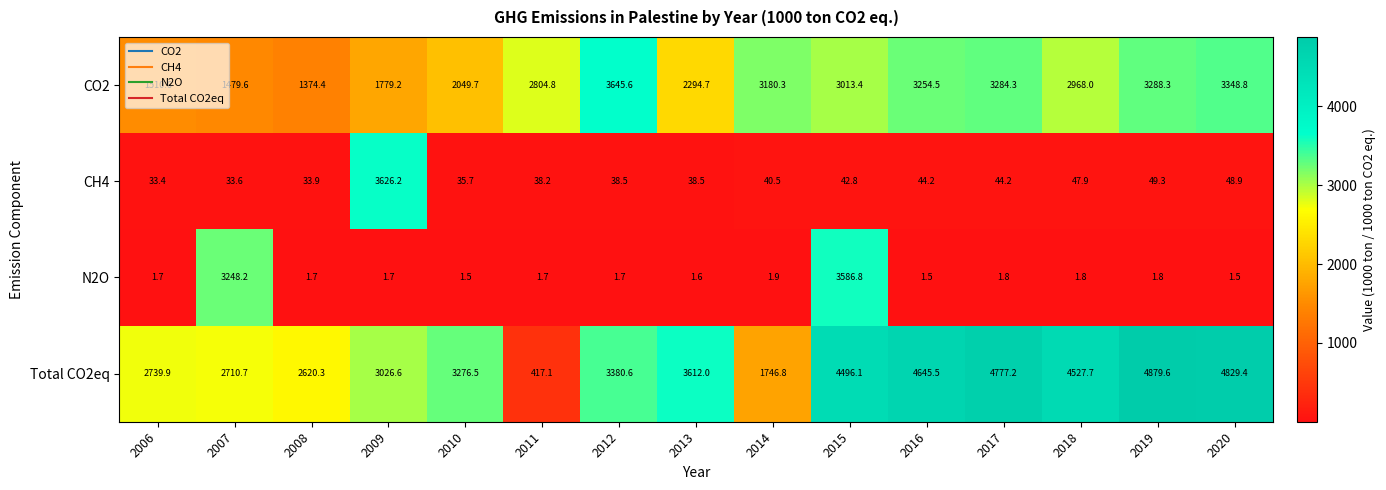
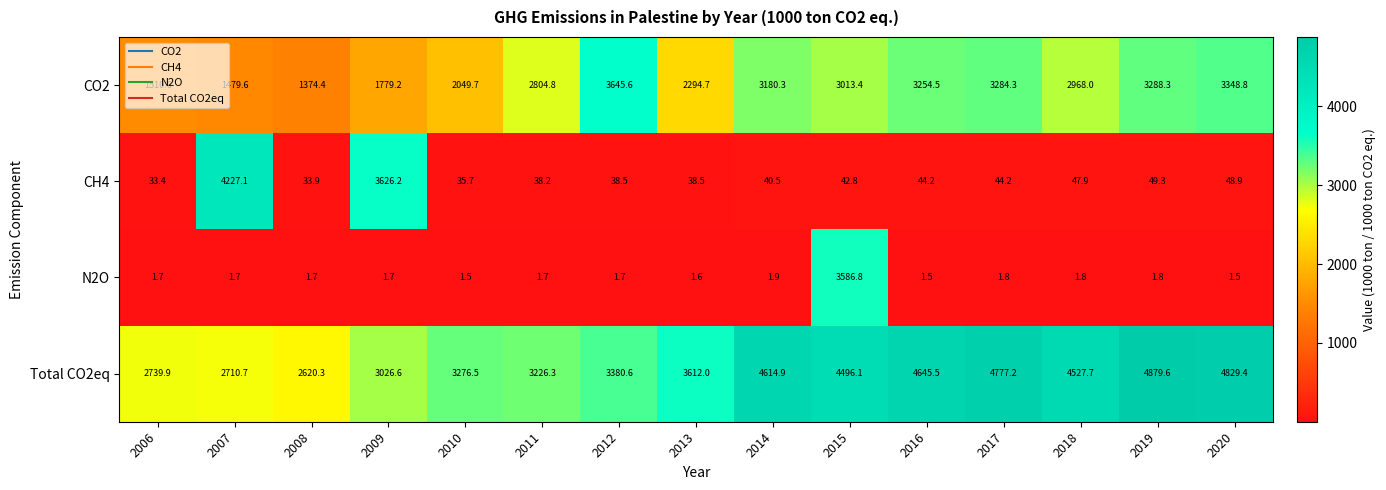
CH4, 2007: 33.6 -> 4227.1
N2O, 2007: 3248.2 -> 1.7
Total CO2eq, 2011: 417.1 -> 3226.3
Total CO2eq, 2014: 1746.8 -> 4614.9
